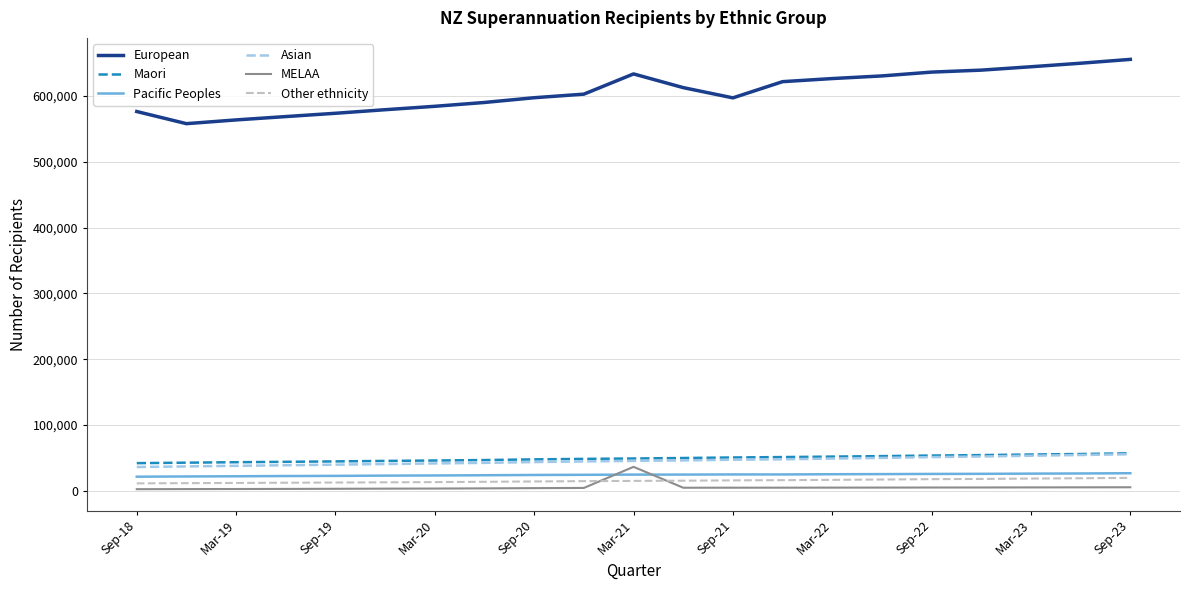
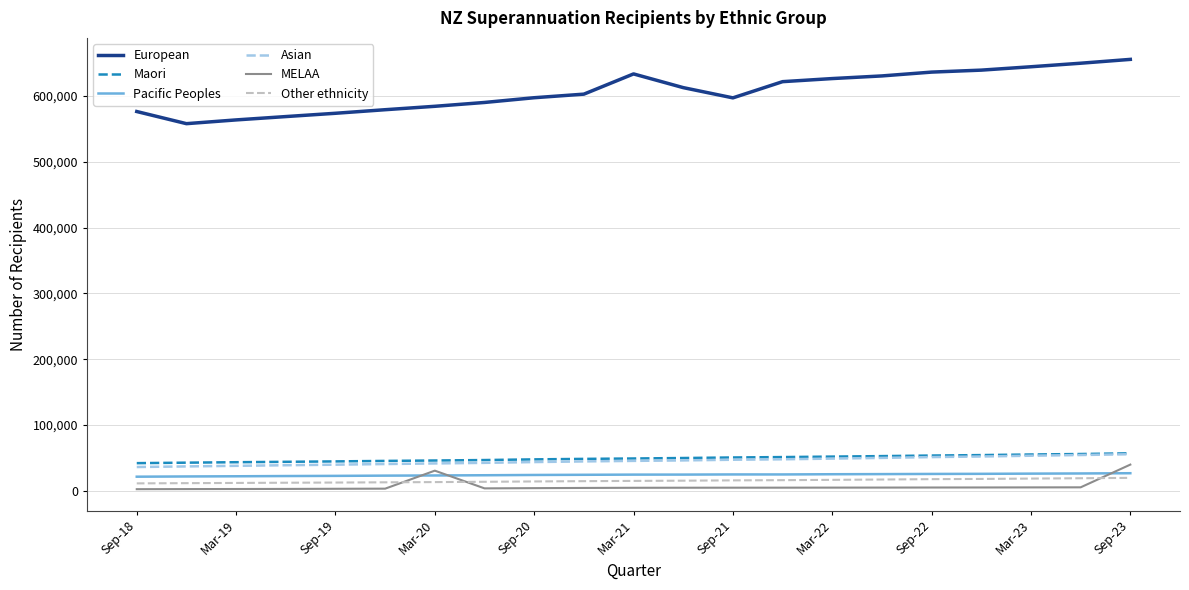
MELAA, Mar-20: 0 -> 30,000
MELAA, Mar-21: 40,000 -> 0
MELAA, Sep-23: 10,000 -> 40,000
